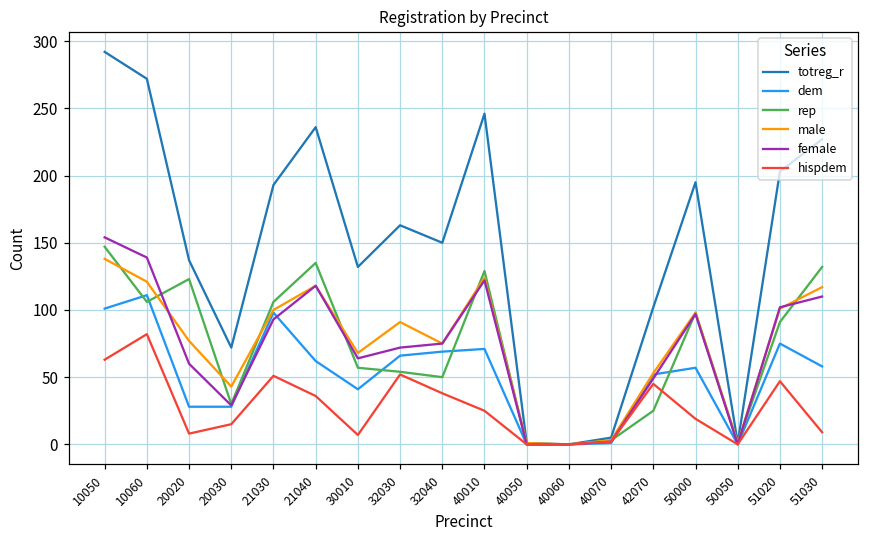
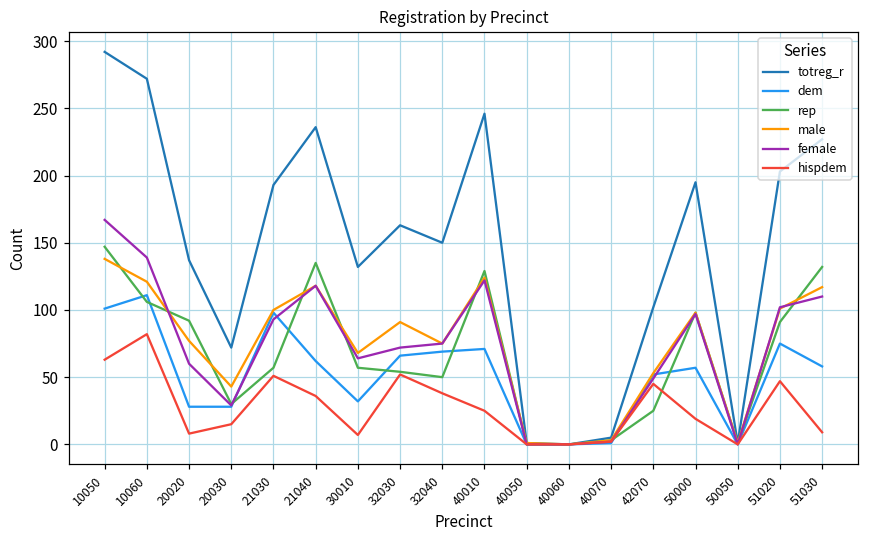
female, 10050: 154 -> 167
rep, 20020: 123 -> 92
rep, 21030: 106 -> 57
dem, 30010: 41 -> 32
